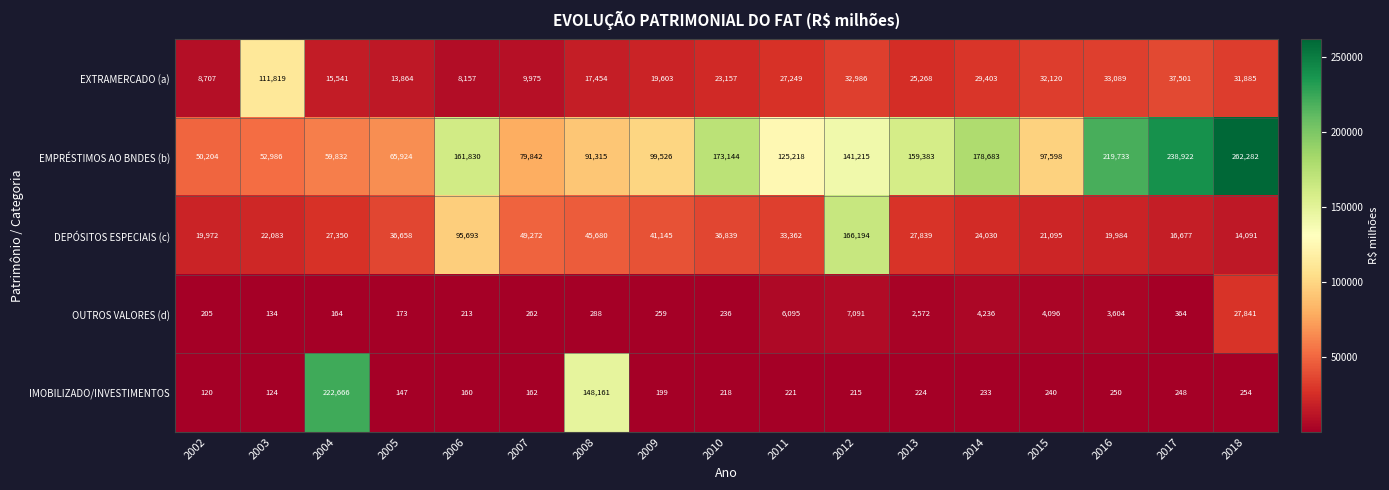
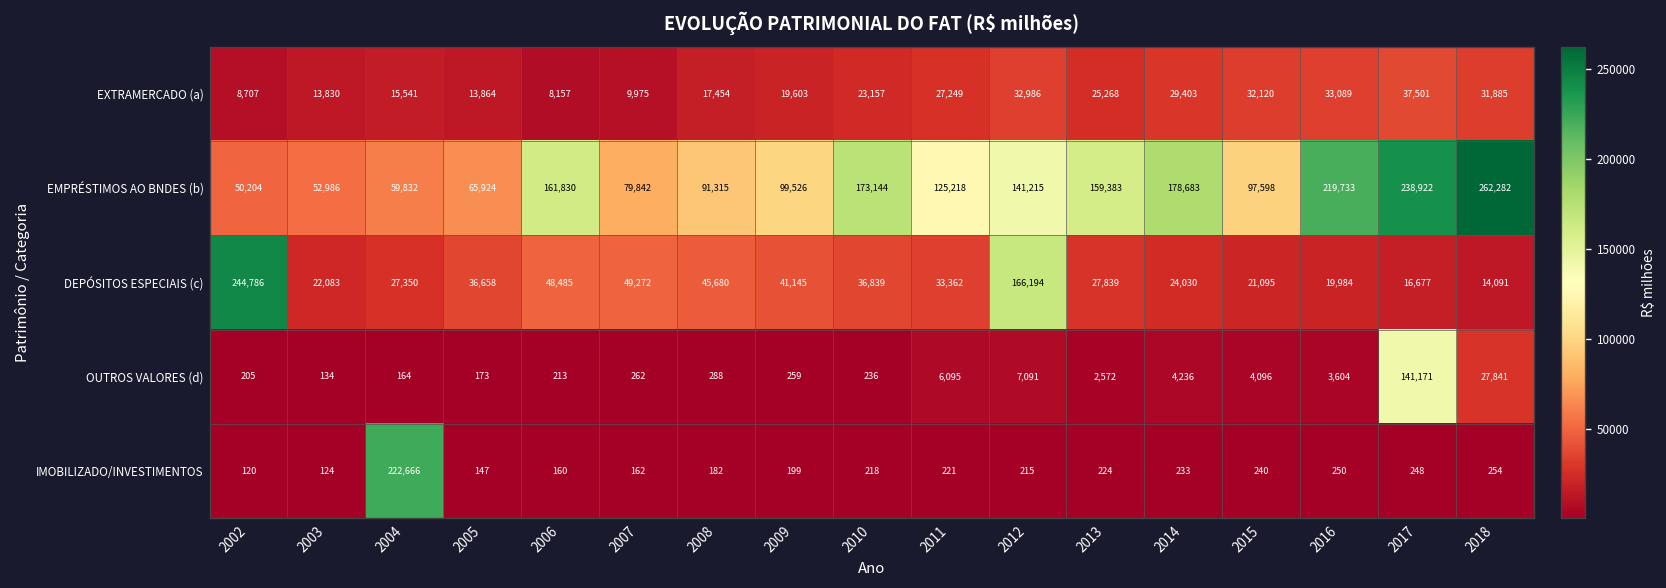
EXTRAMERCADO (a), 2003: 111,819 -> 13,830
DEPÓSITOS ESPECIAIS (c), 2002: 19,972 -> 244,786
DEPÓSITOS ESPECIAIS (c), 2006: 95,693 -> 48,485
OUTROS VALORES (d), 2017: 364 -> 141,171
IMOBILIZADO/INVESTIMENTOS, 2008: 148,161 -> 182
